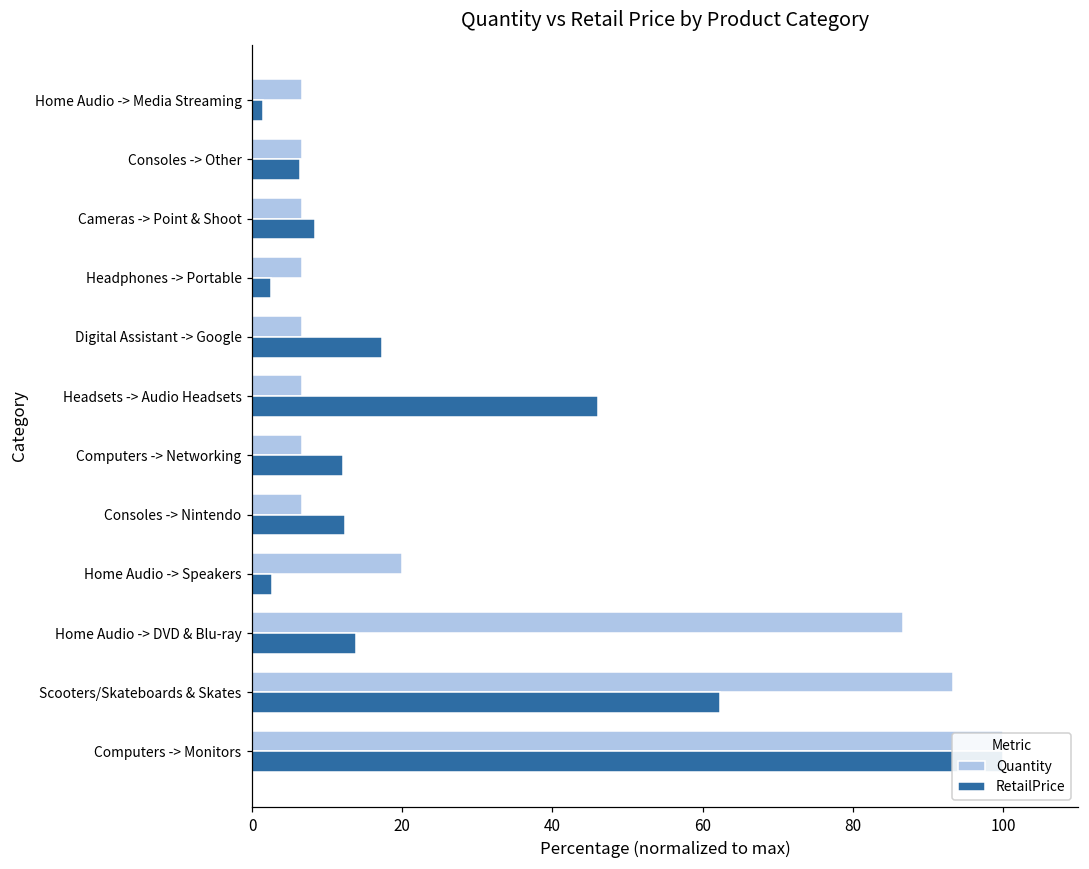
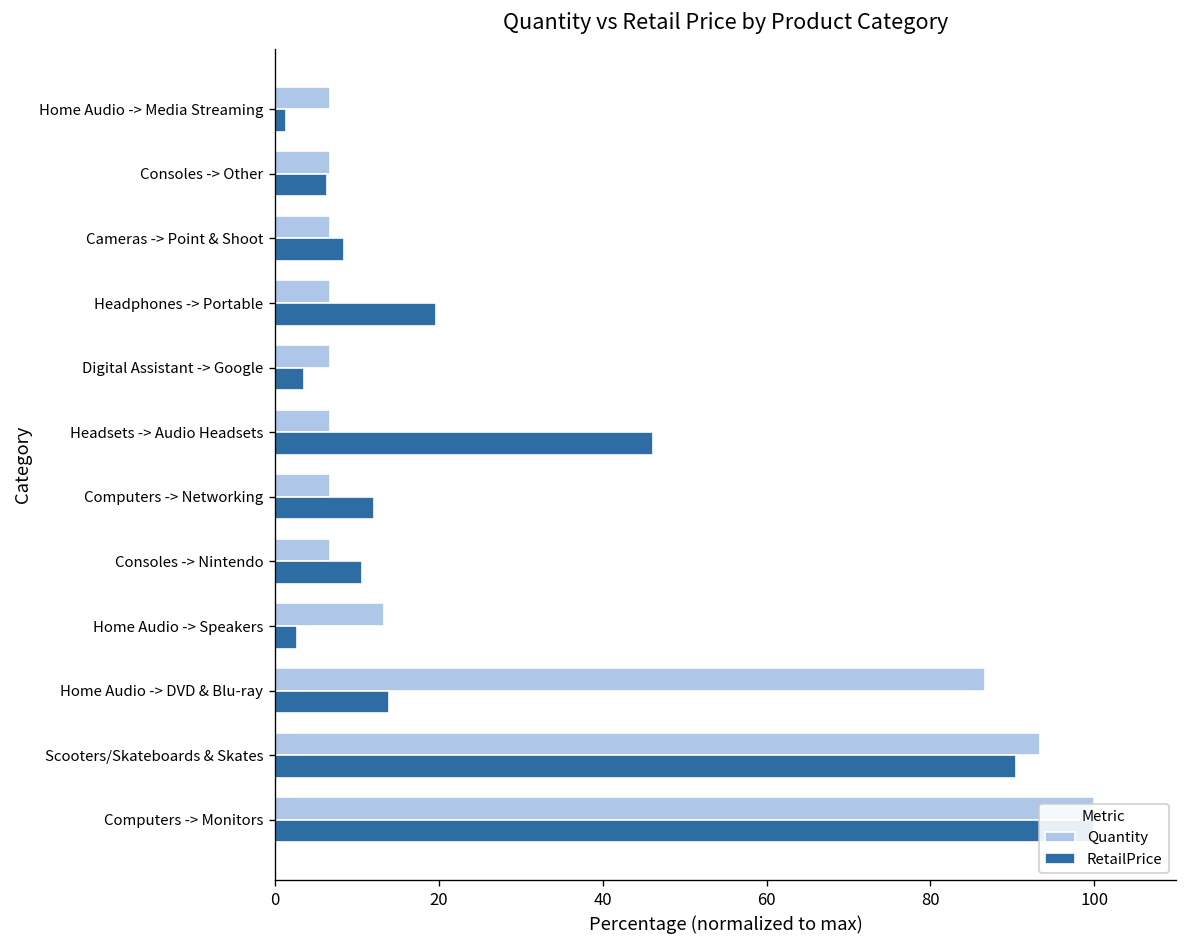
RetailPrice, Headphones -> Portable: 2 -> 20
RetailPrice, Digital Assistant -> Google: 17 -> 4
RetailPrice, Consoles -> Nintendo: 12 -> 11
Quantity, Home Audio -> Speakers: 20 -> 13
RetailPrice, Scooters/Skateboards & Skates: 62 -> 90
